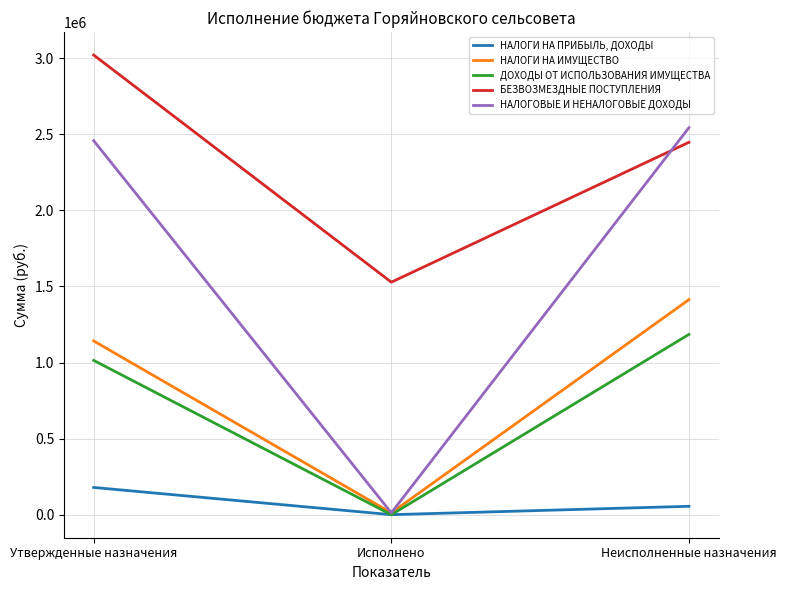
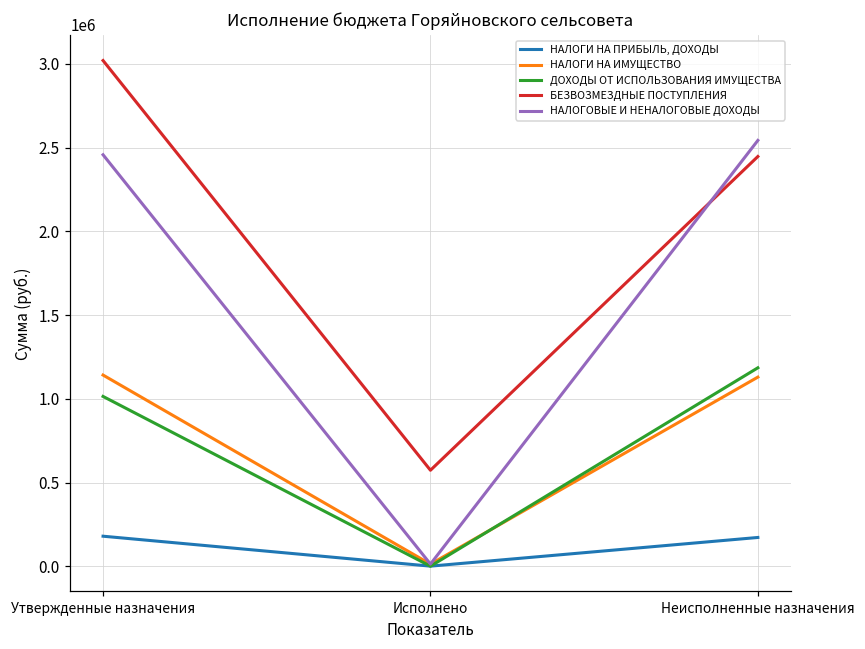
БЕЗВОЗМЕЗДНЫЕ ПОСТУПЛЕНИЯ, Исполнено: 1530000 -> 570000
НАЛОГИ НА ПРИБЫЛЬ, ДОХОДЫ, Неисполненные назначения: 60000 -> 170000
НАЛОГИ НА ИМУЩЕСТВО, Неисполненные назначения: 1410000 -> 1130000
